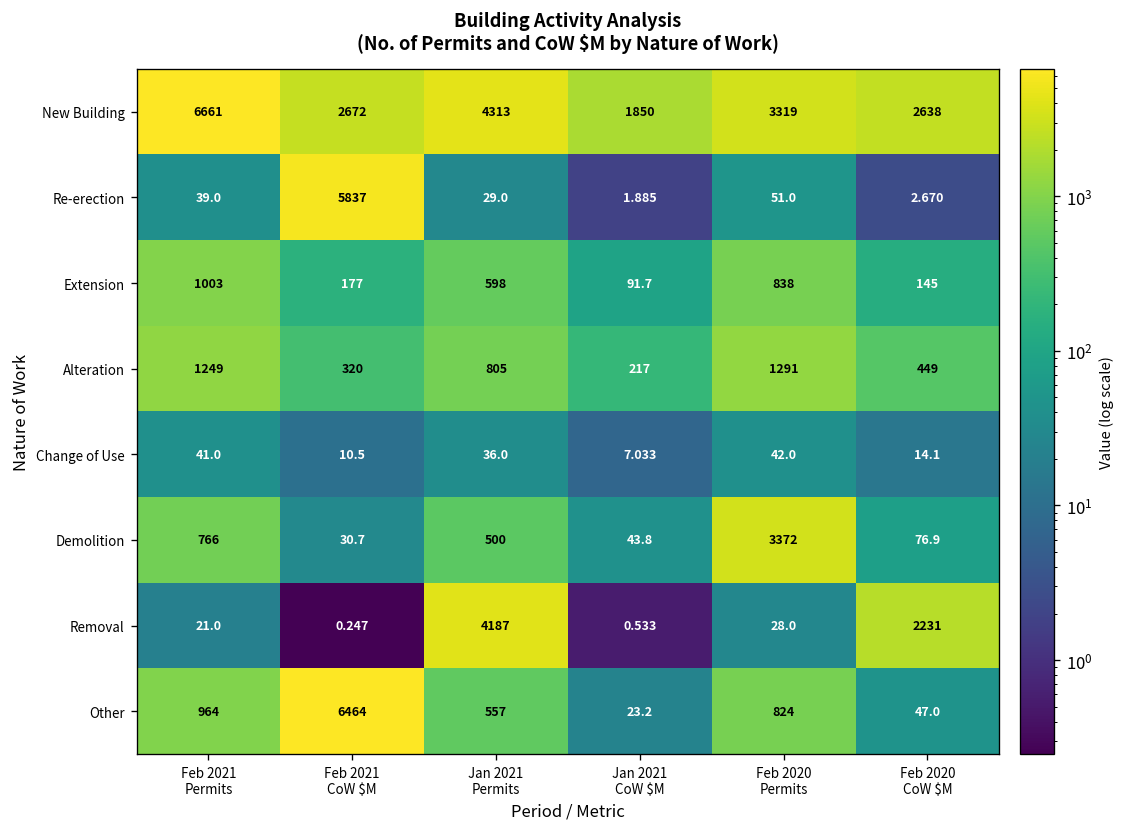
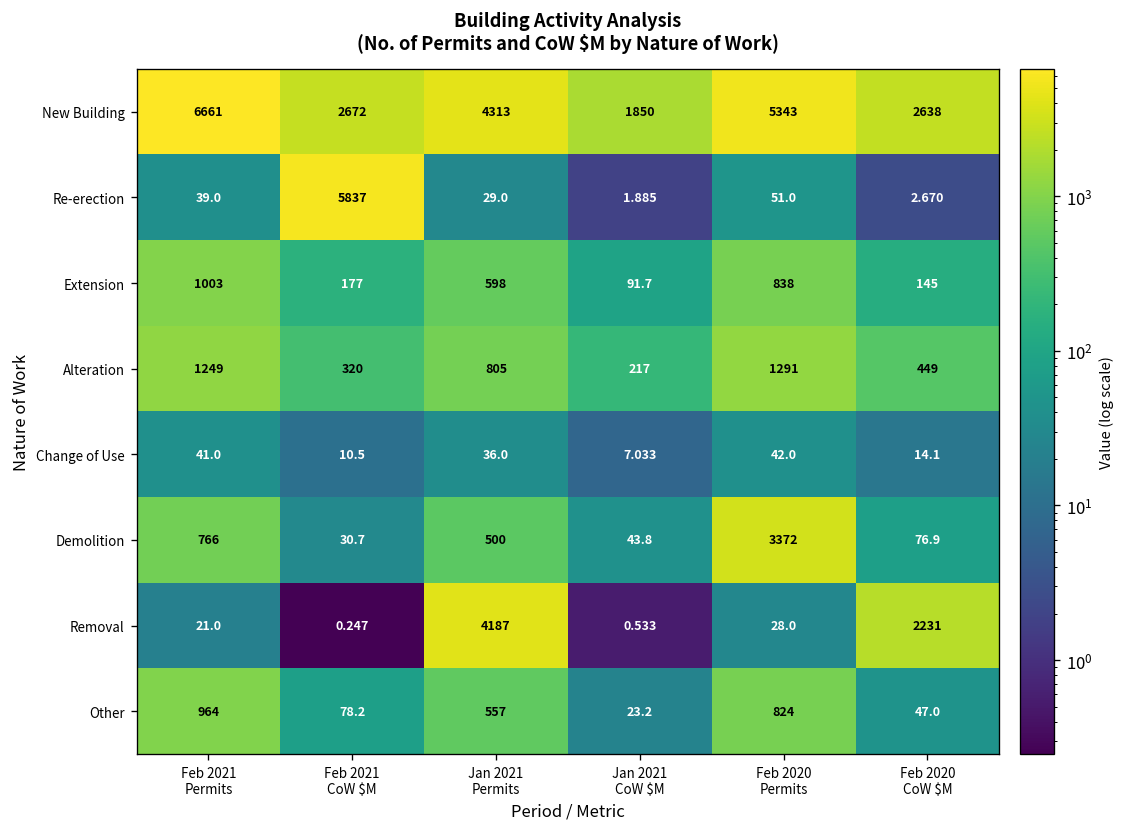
New Building, Feb 2020 Permits: 3319 -> 5343
Other, Feb 2021 CoW $M: 6464 -> 78.2
